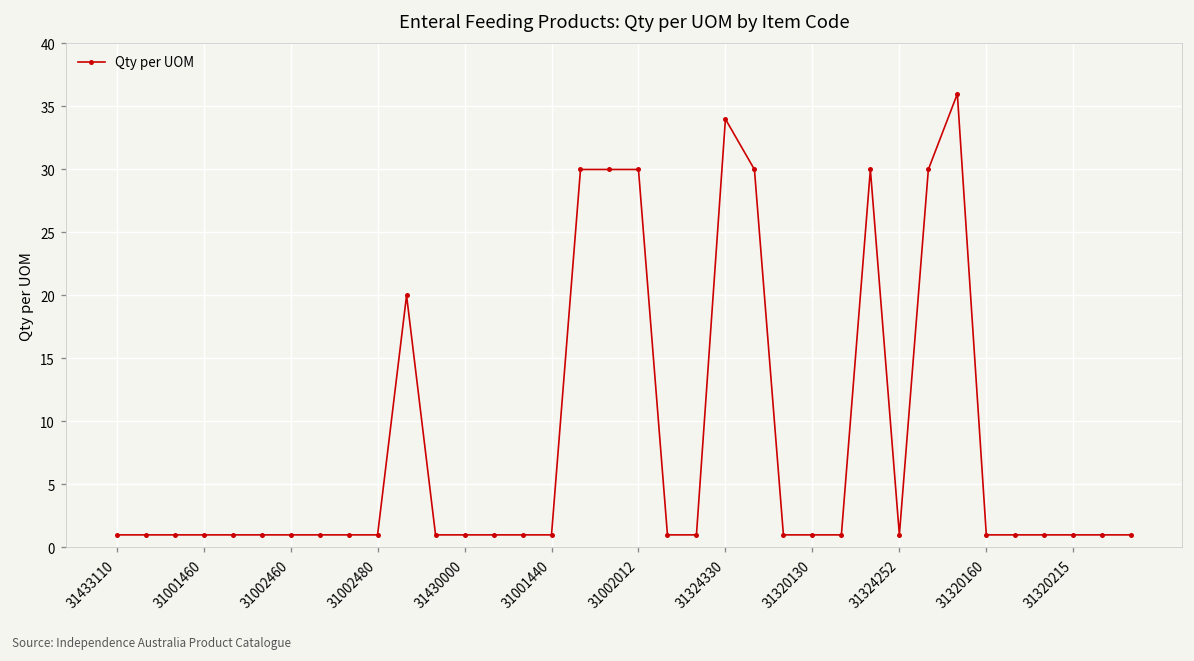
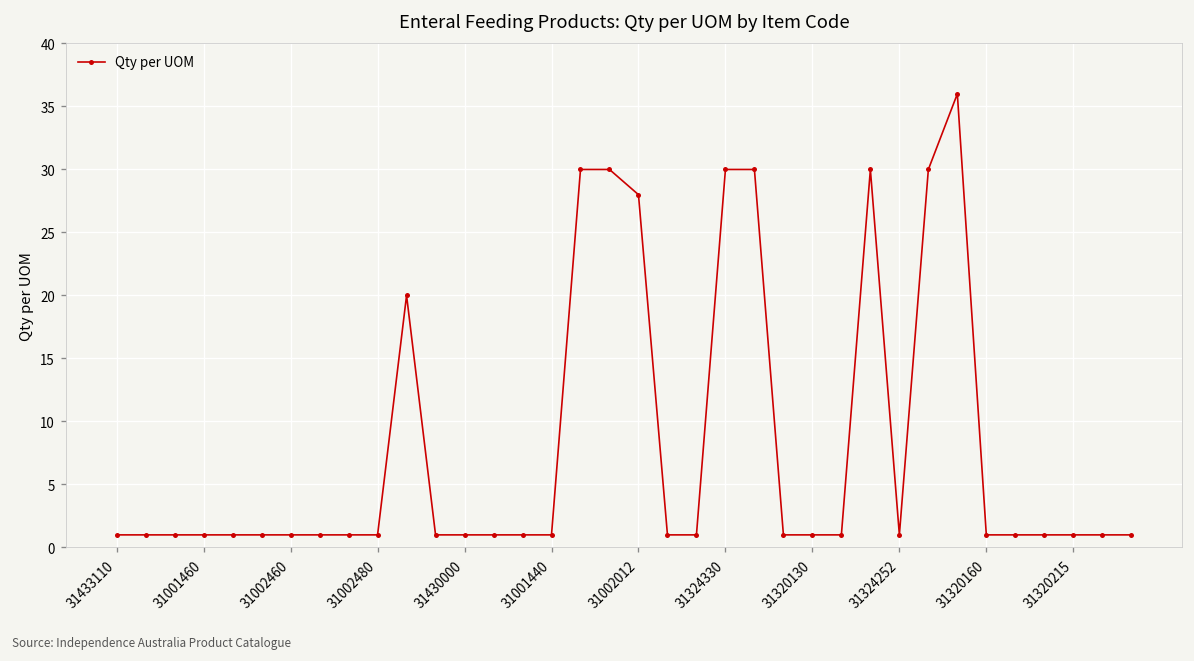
31002012: 30 -> 28
31324330: 34 -> 30
